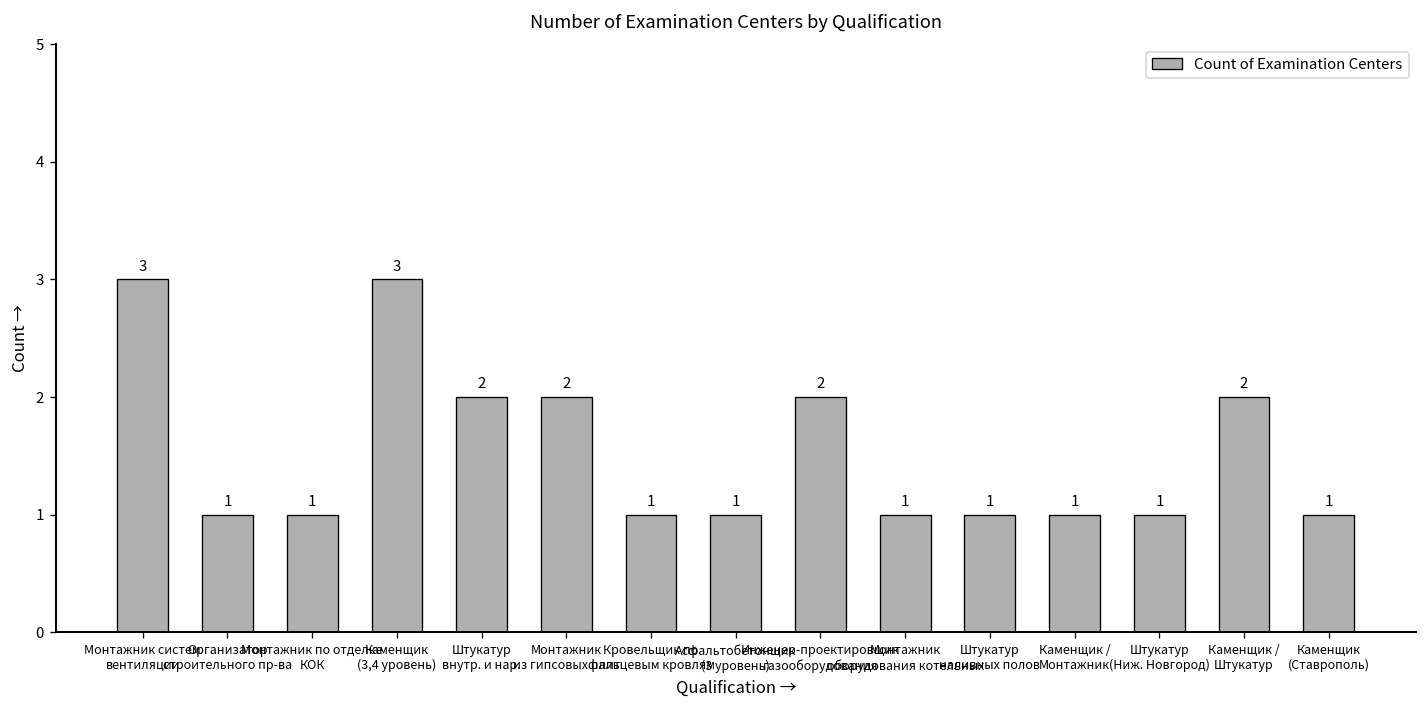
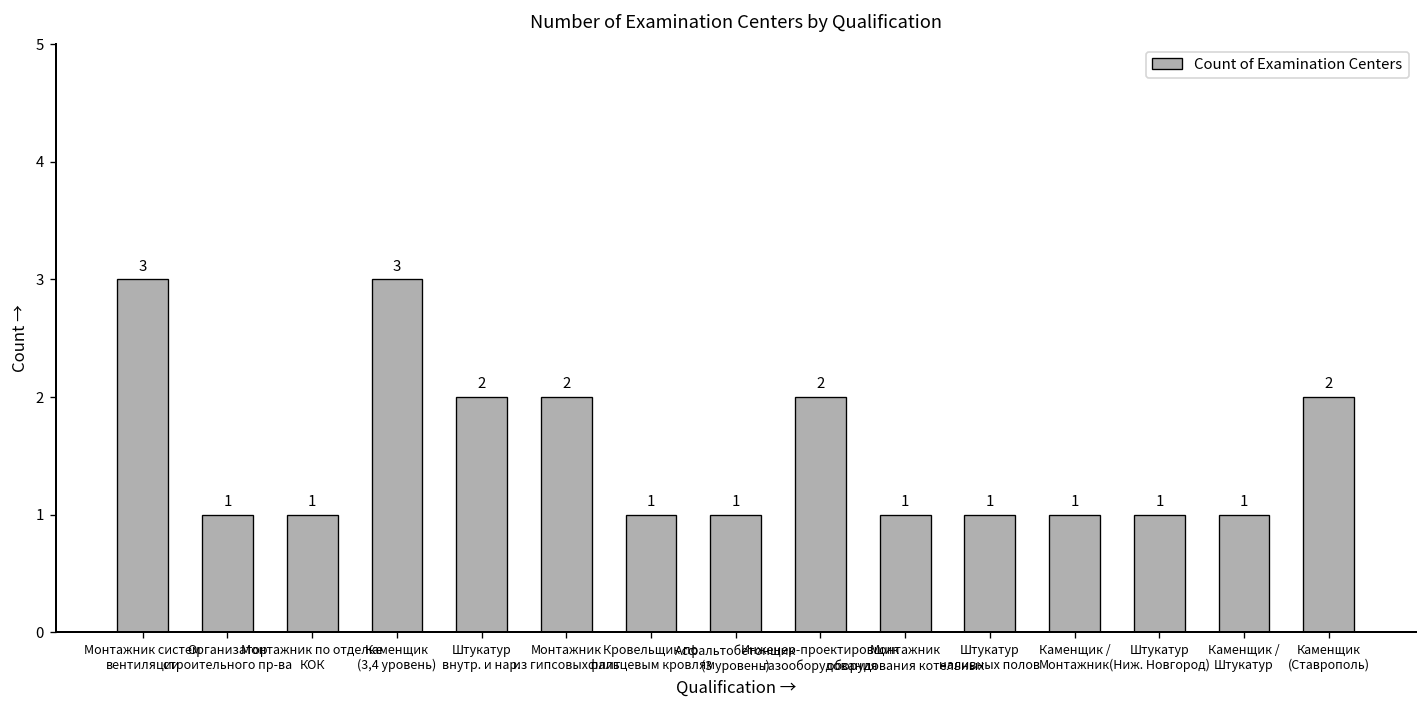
Каменщик / Штукатур: 2 -> 1
Каменщик (Ставрополь): 1 -> 2
